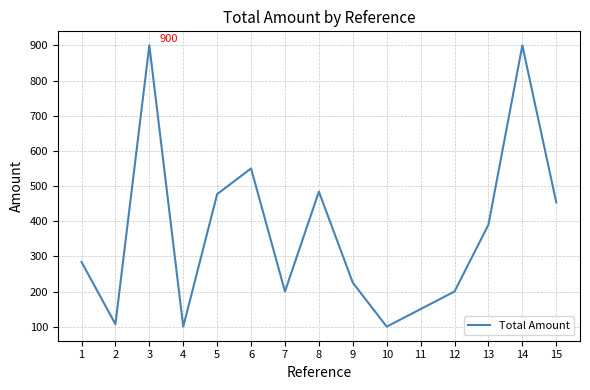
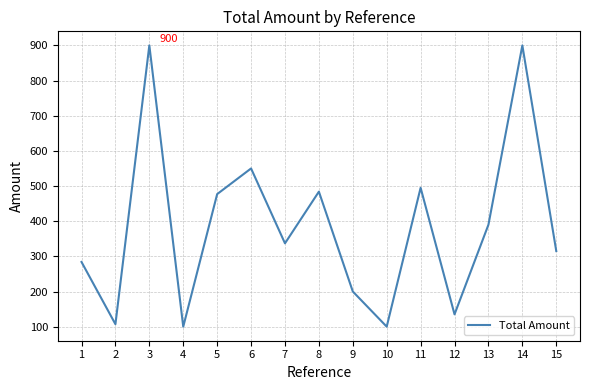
7: 200 -> 340
9: 230 -> 200
11: 150 -> 500
12: 200 -> 140
15: 450 -> 320
